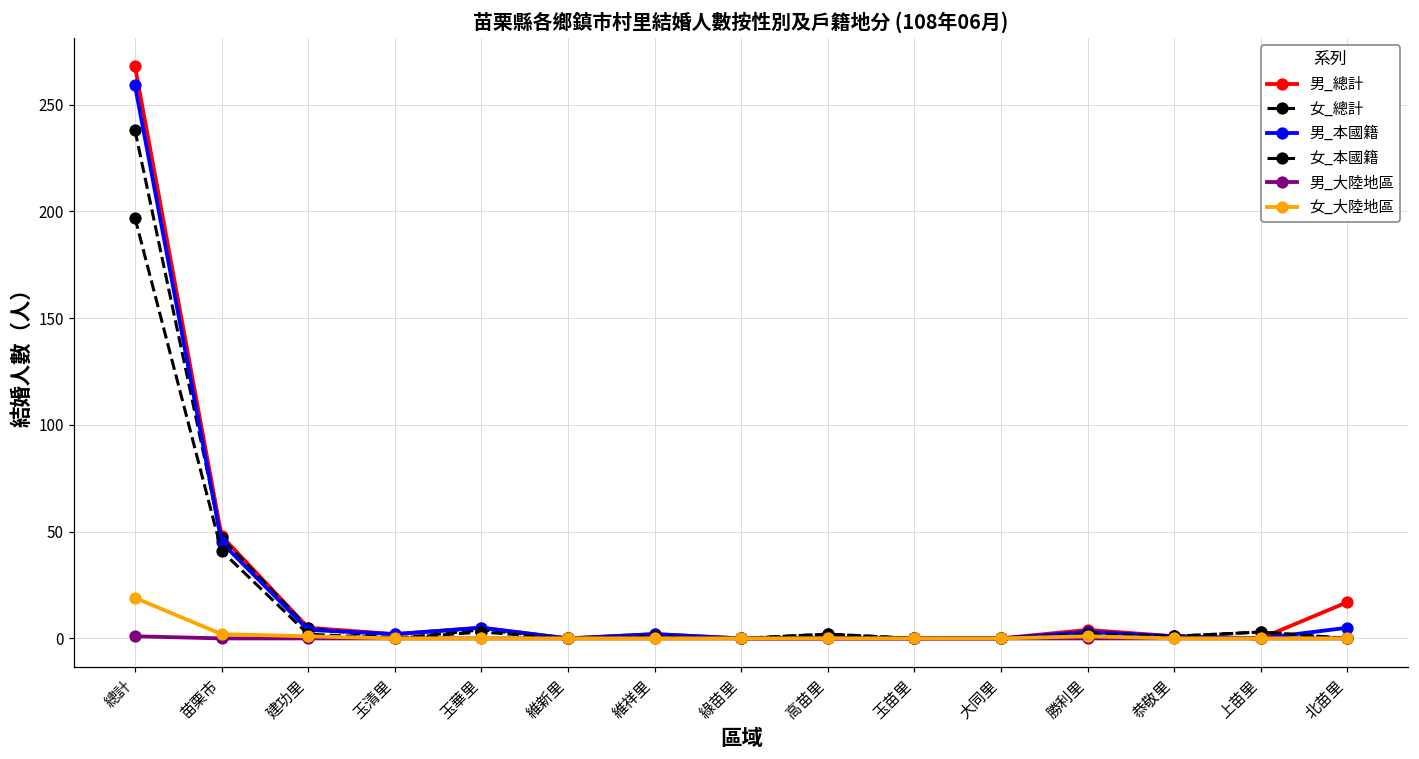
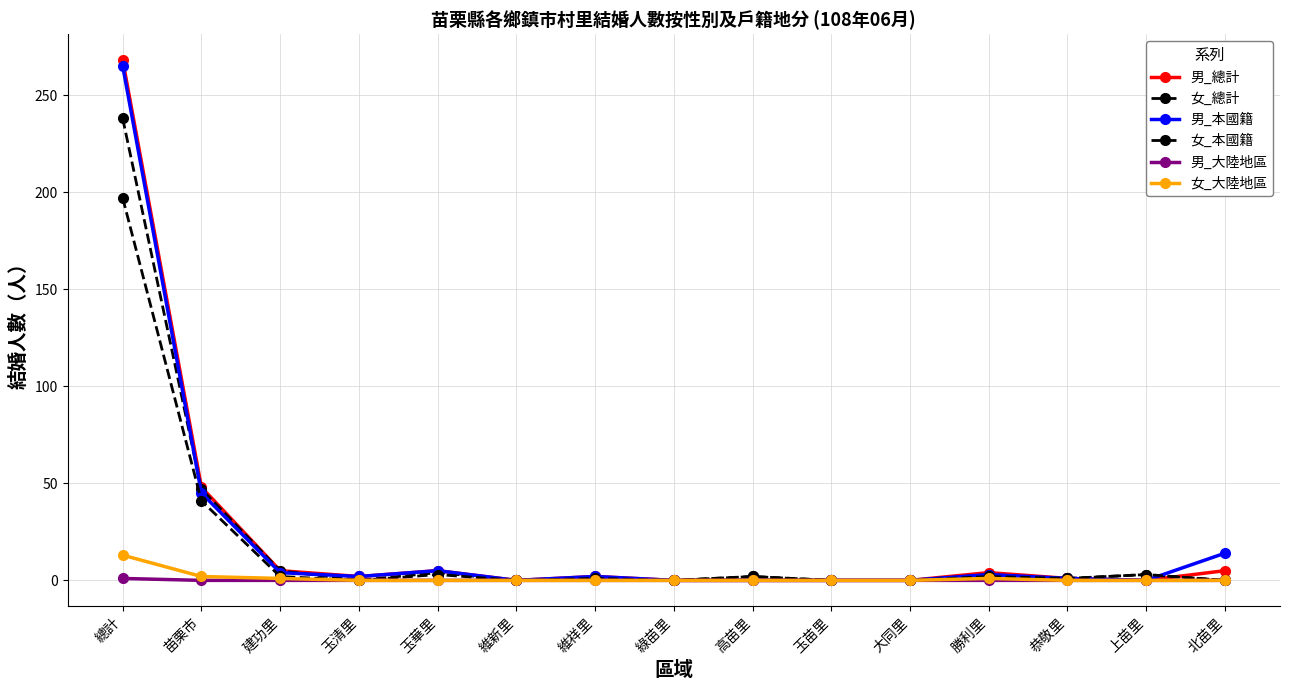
男_本國籍, 總計: 259 -> 265
女_大陸地區, 總計: 19 -> 13
男_總計, 北苗里: 17 -> 5
男_本國籍, 北苗里: 5 -> 14
